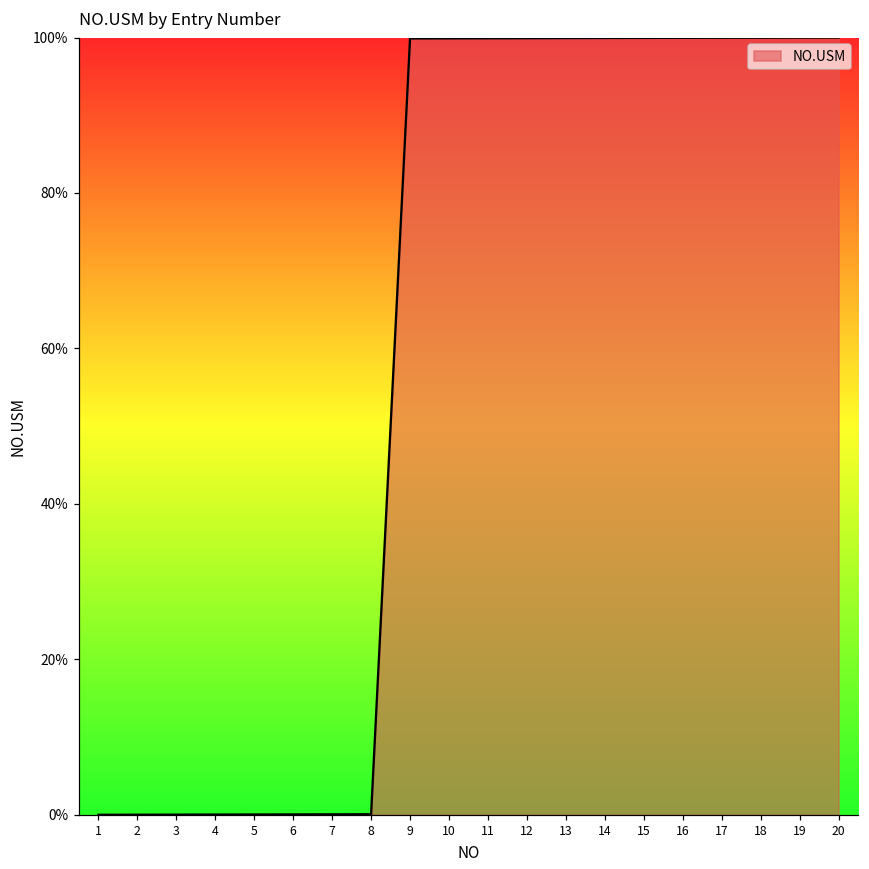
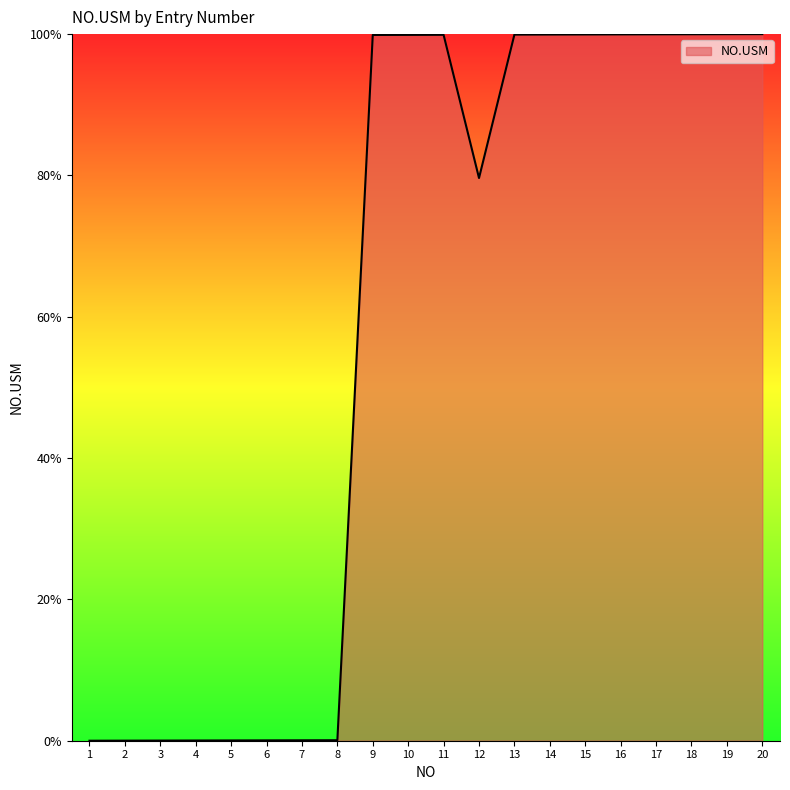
12: 100% -> 80%
